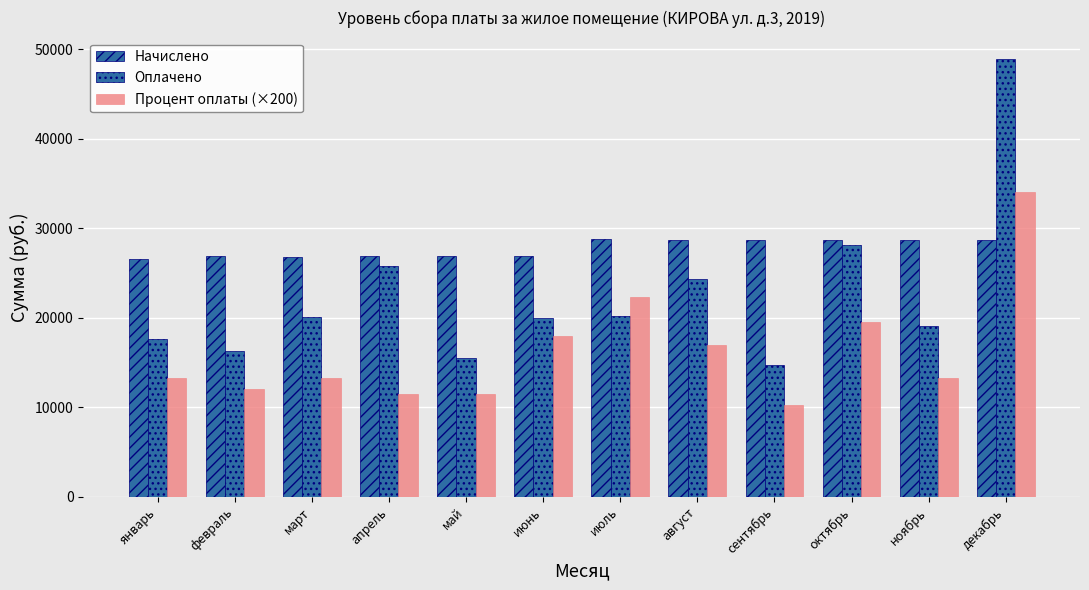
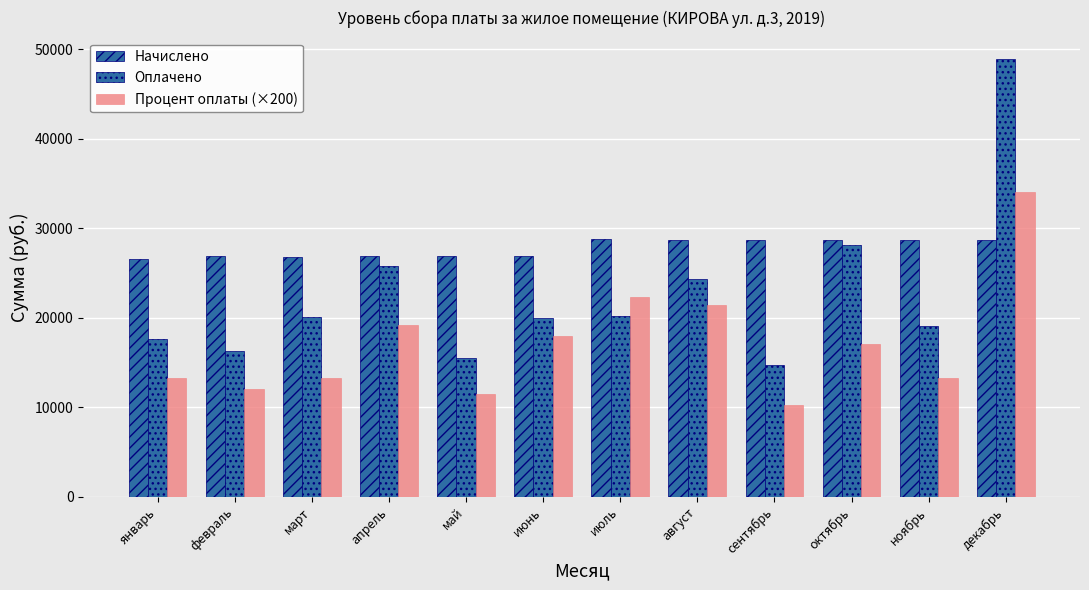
Процент оплаты (×200), апрель: 11000 -> 19000
Процент оплаты (×200), август: 17000 -> 21000
Процент оплаты (×200), октябрь: 20000 -> 17000
